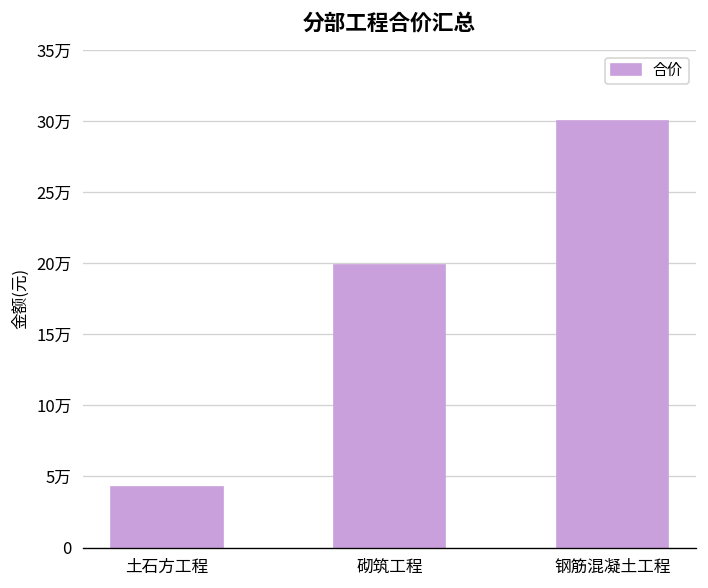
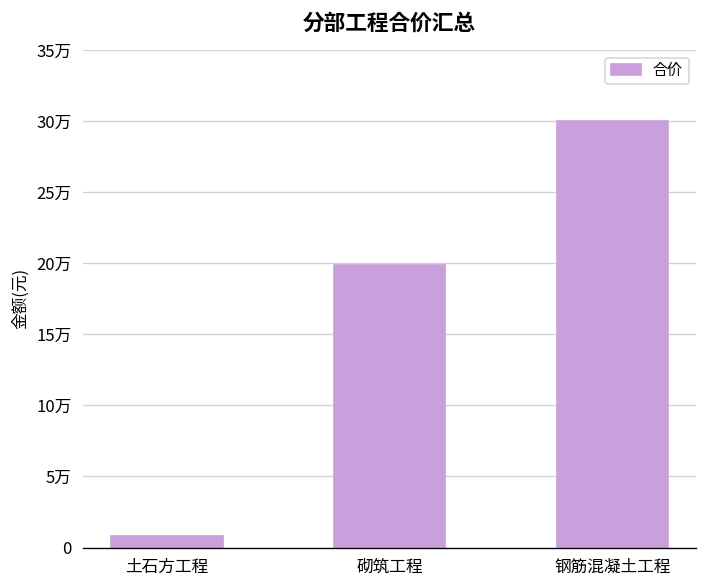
土石方工程: 4.2万 -> 0.8万
